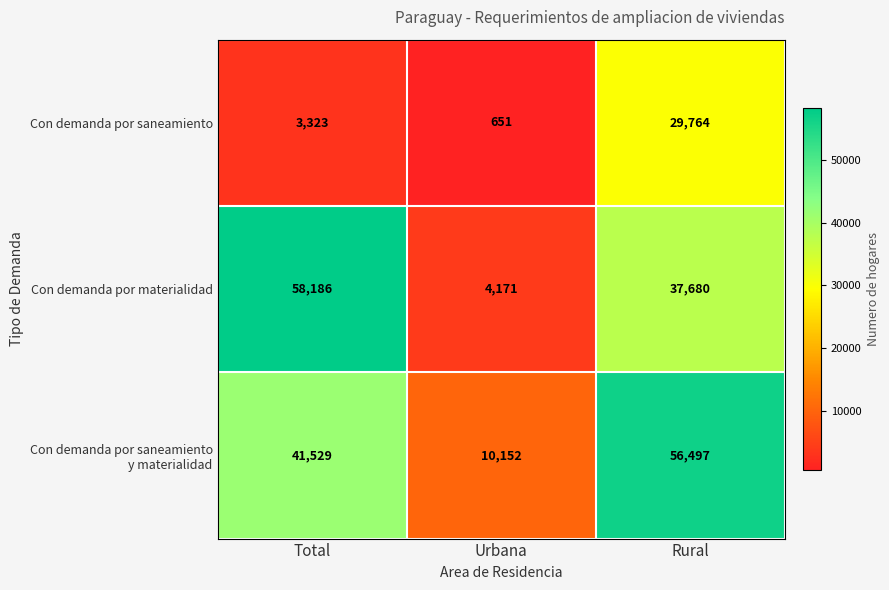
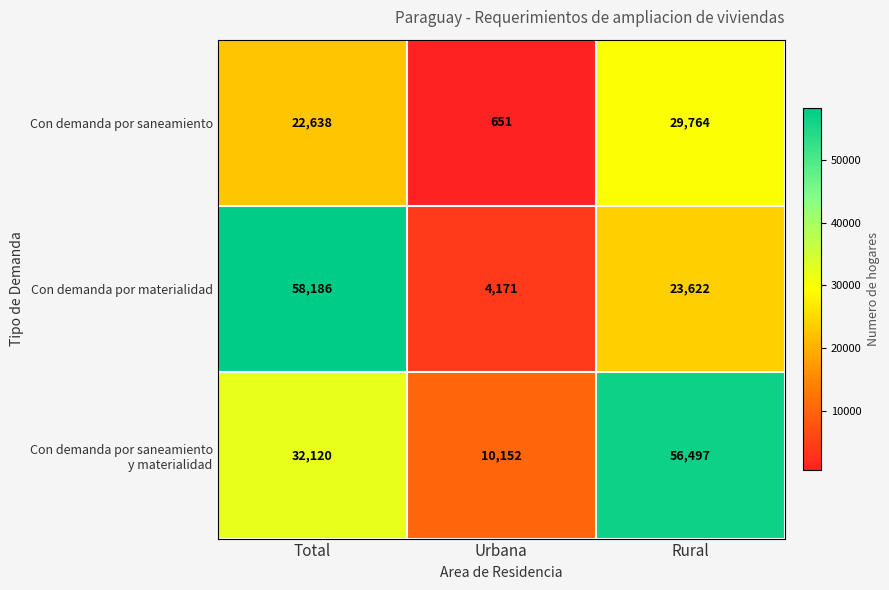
Con demanda por saneamiento, Total: 3,323 -> 22,638
Con demanda por materialidad, Rural: 37,680 -> 23,622
Con demanda por saneamiento y materialidad, Total: 41,529 -> 32,120
